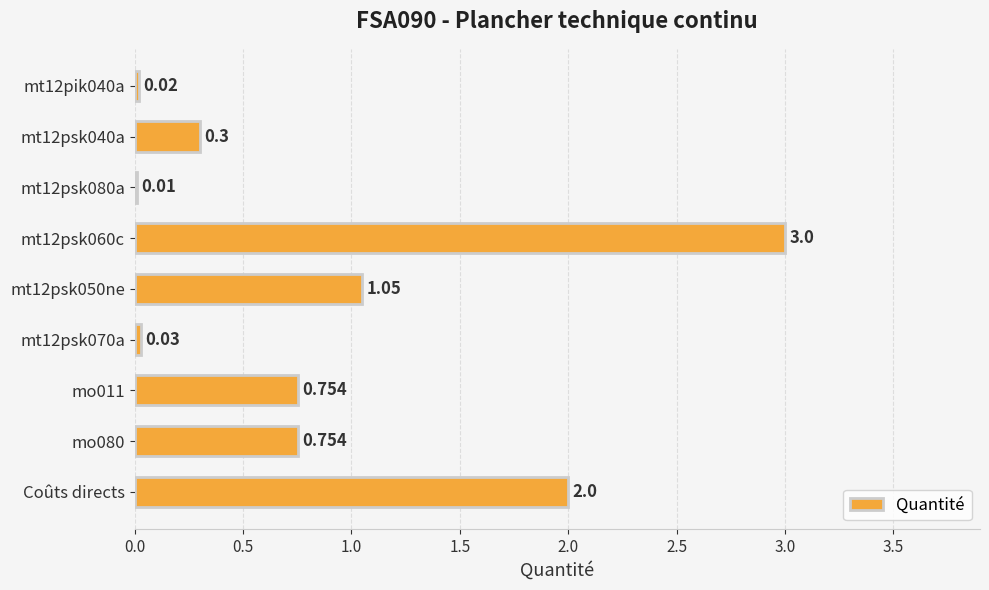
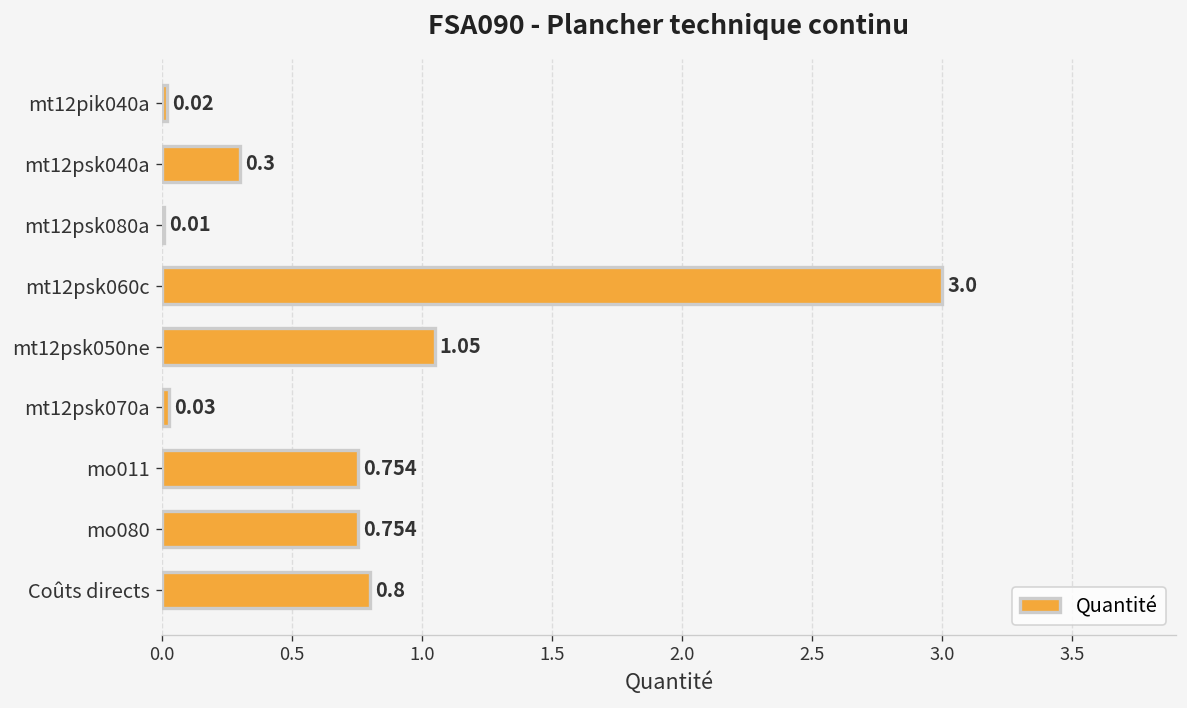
Coûts directs: 2.0 -> 0.8
